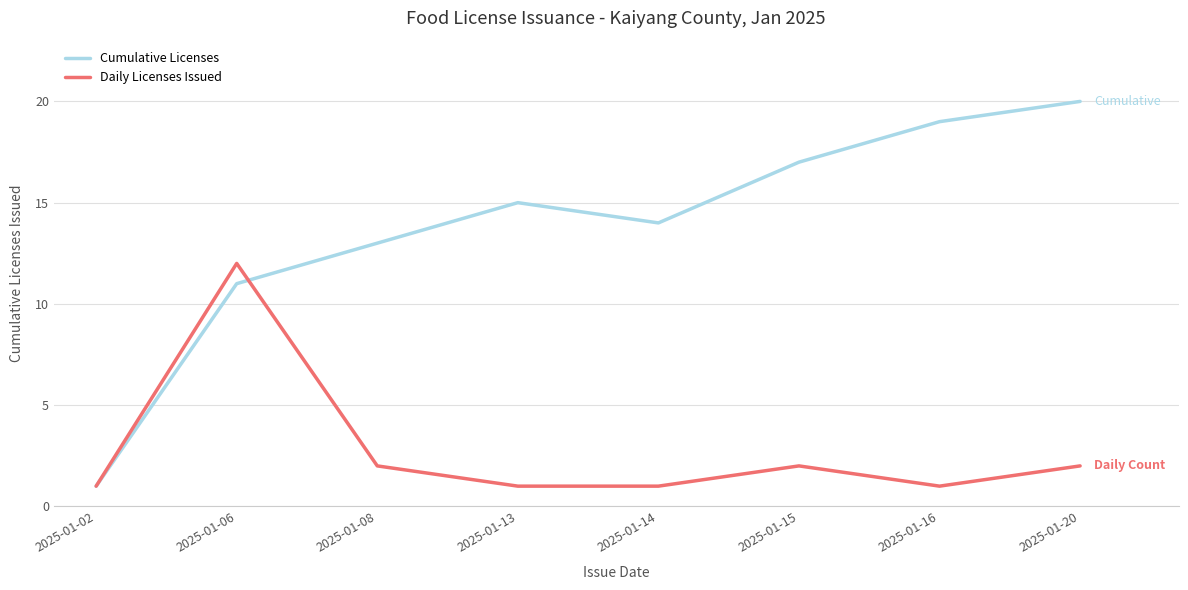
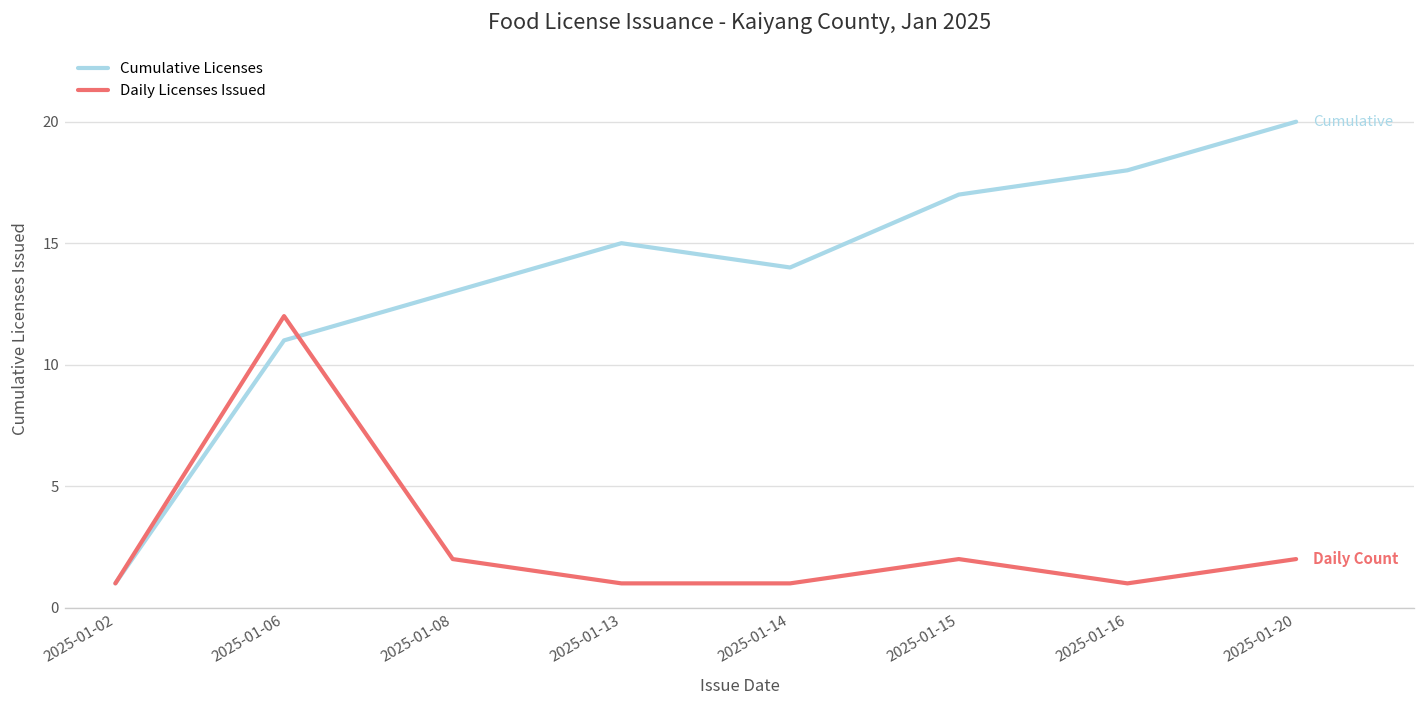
Cumulative Licenses, 2025-01-16: 19 -> 18
